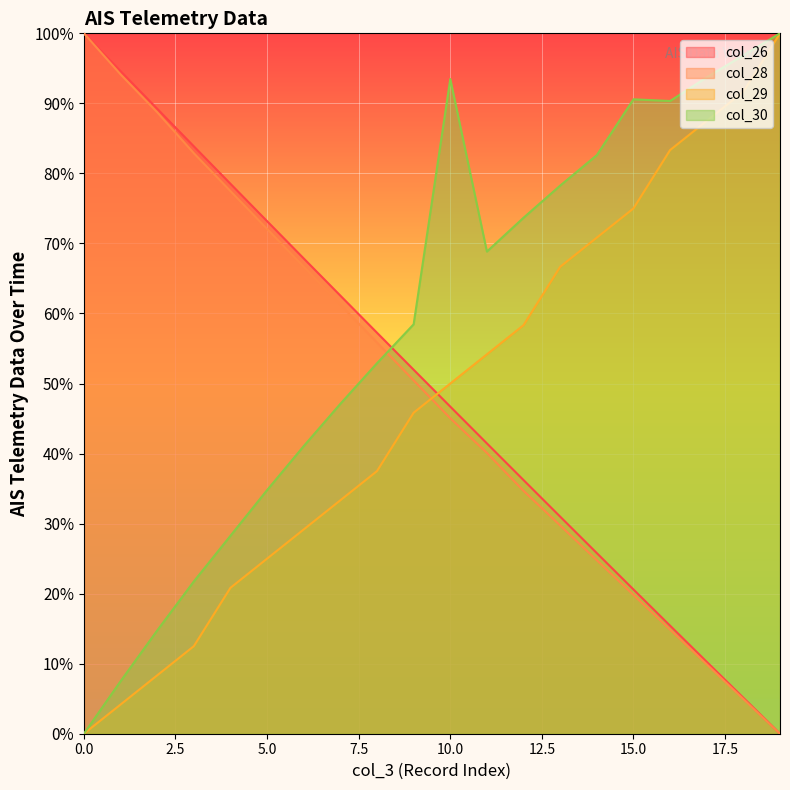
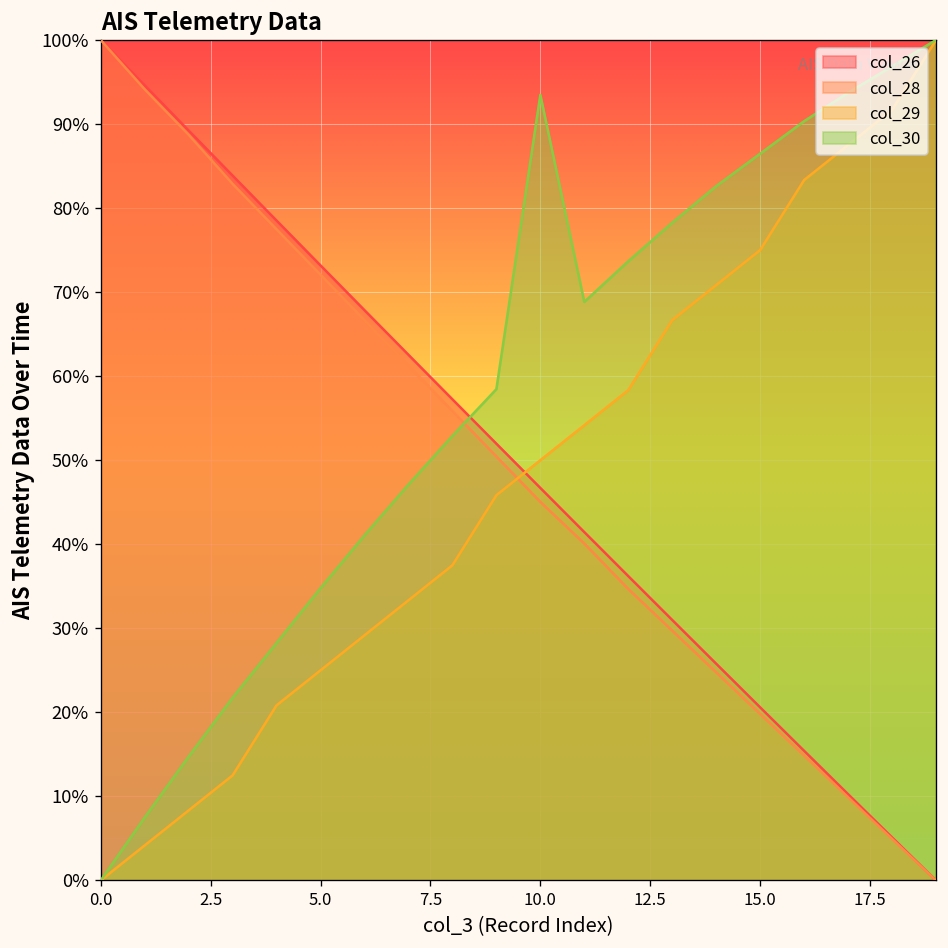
col_30, 15.0: 91% -> 86%
